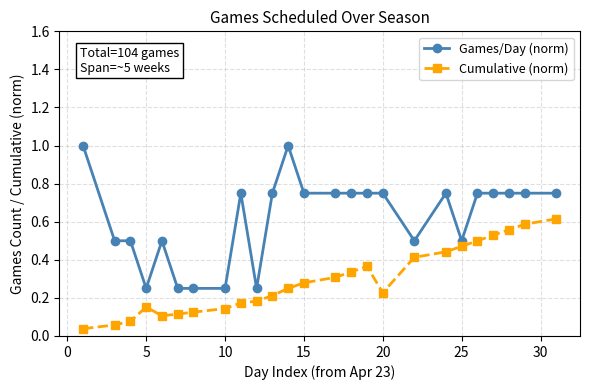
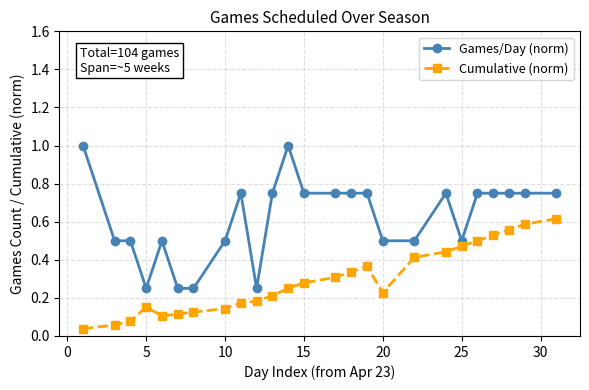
Games/Day (norm), 10: 0.25 -> 0.50
Games/Day (norm), 20: 0.75 -> 0.50
